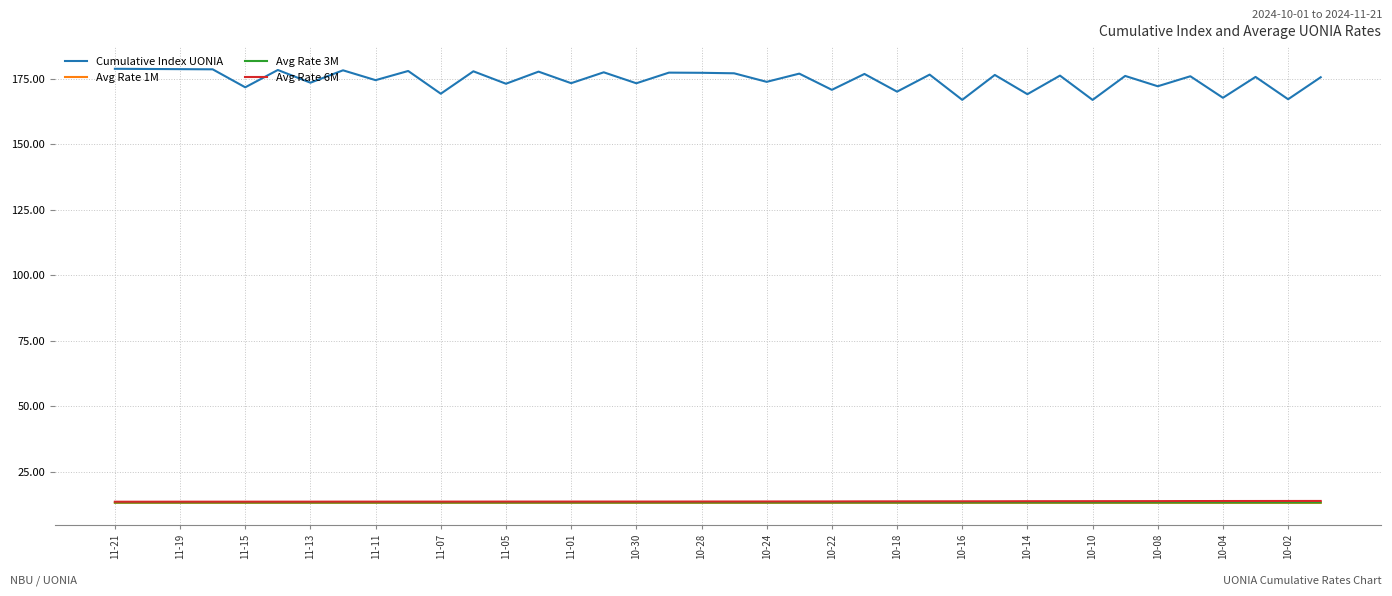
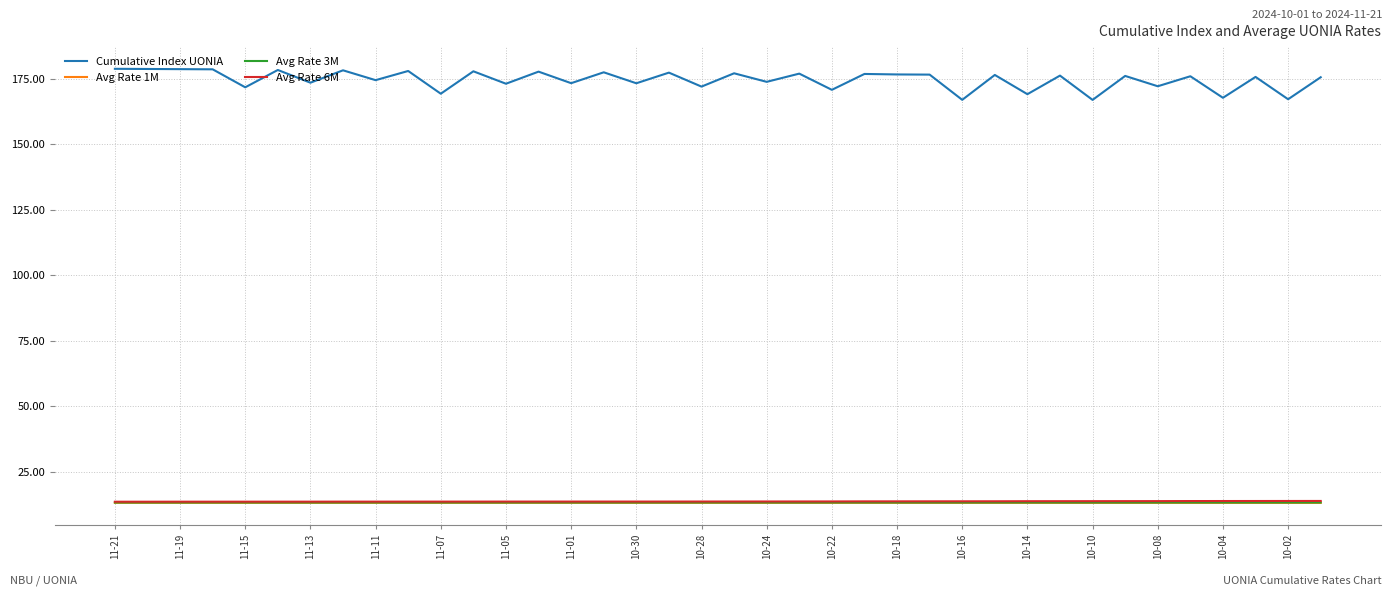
Cumulative Index UONIA, 10-28: 177 -> 172
Cumulative Index UONIA, 10-18: 170 -> 177
